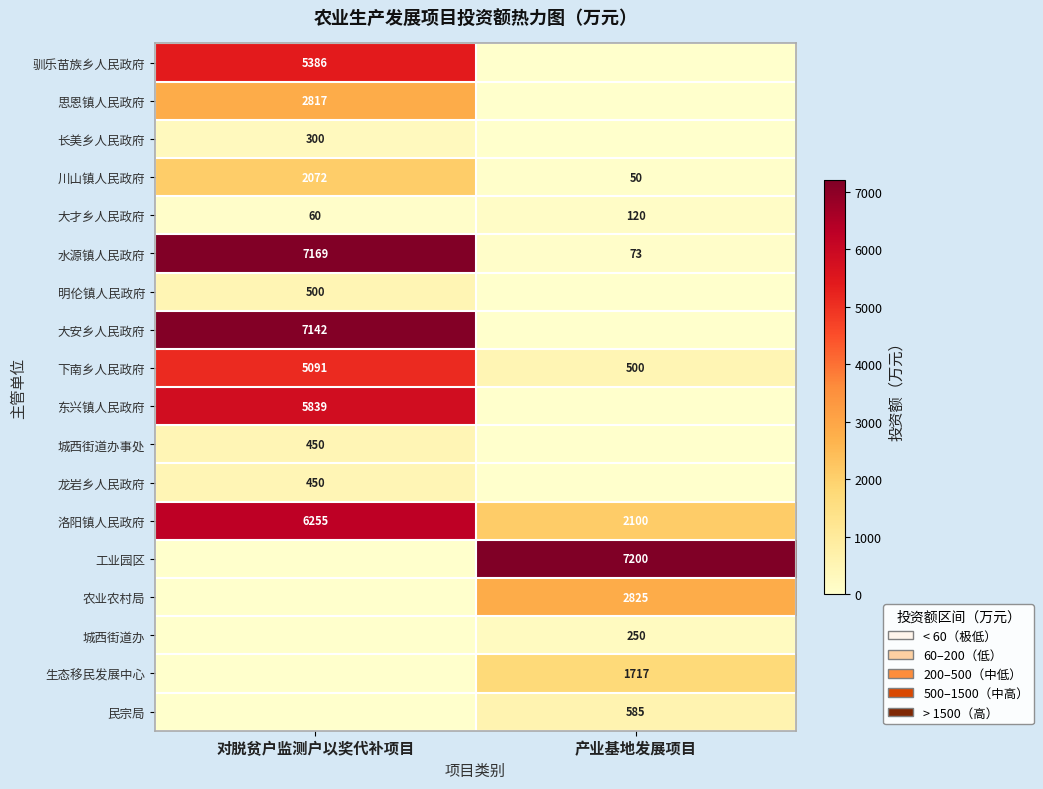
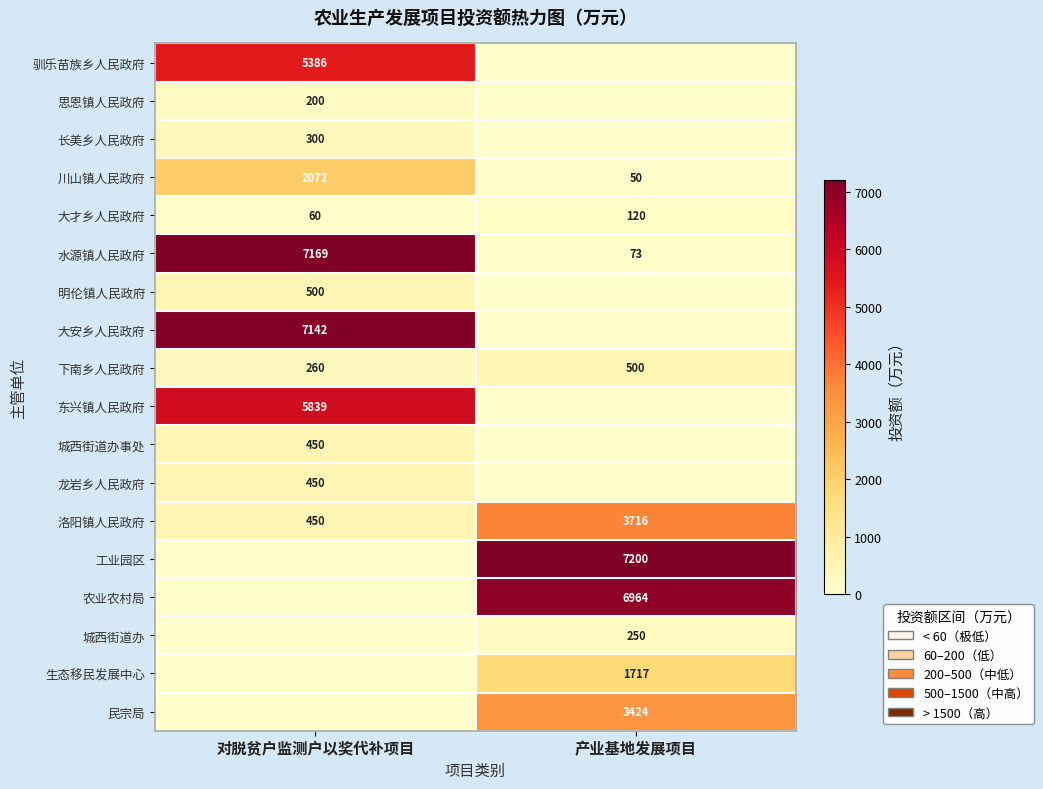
思恩镇人民政府, 对脱贫户监测户以奖代补项目: 2817 -> 200
下南乡人民政府, 对脱贫户监测户以奖代补项目: 5091 -> 260
洛阳镇人民政府, 对脱贫户监测户以奖代补项目: 6255 -> 450
洛阳镇人民政府, 产业基地发展项目: 2100 -> 3716
农业农村局, 产业基地发展项目: 2825 -> 6964
民宗局, 产业基地发展项目: 585 -> 3424
